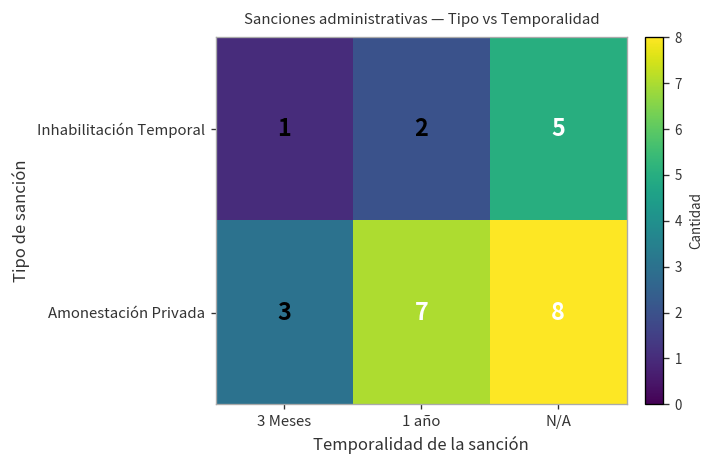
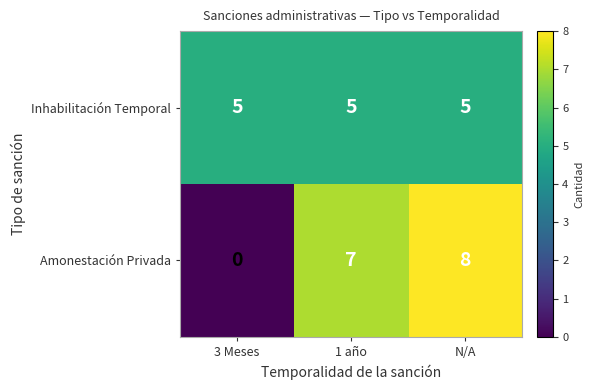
Inhabilitación Temporal, 3 Meses: 1 -> 5
Inhabilitación Temporal, 1 año: 2 -> 5
Amonestación Privada, 3 Meses: 3 -> 0
